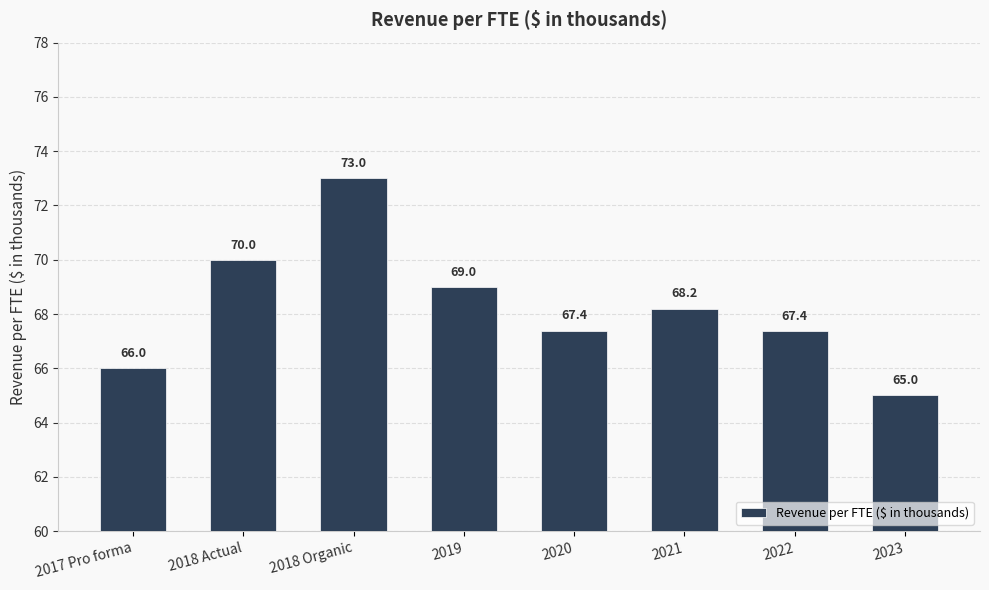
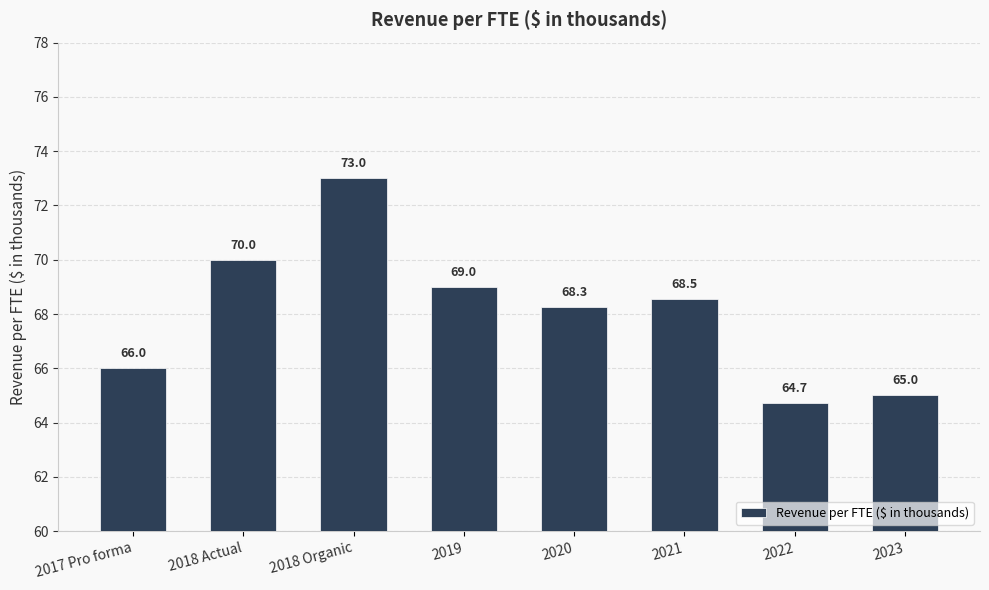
2020: 67.4 -> 68.3
2021: 68.2 -> 68.5
2022: 67.4 -> 64.7
